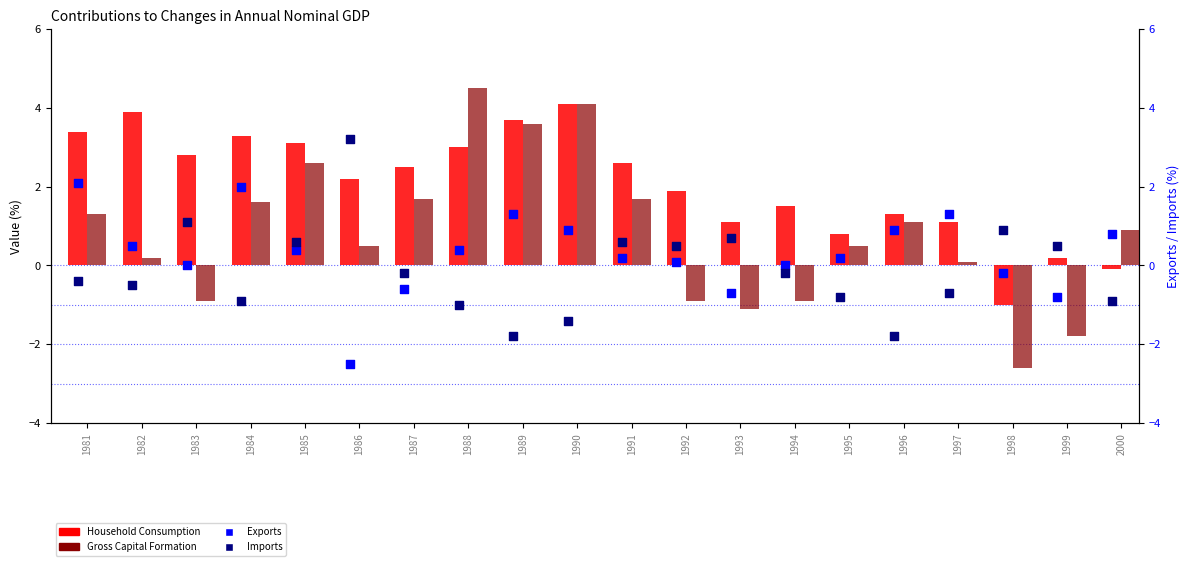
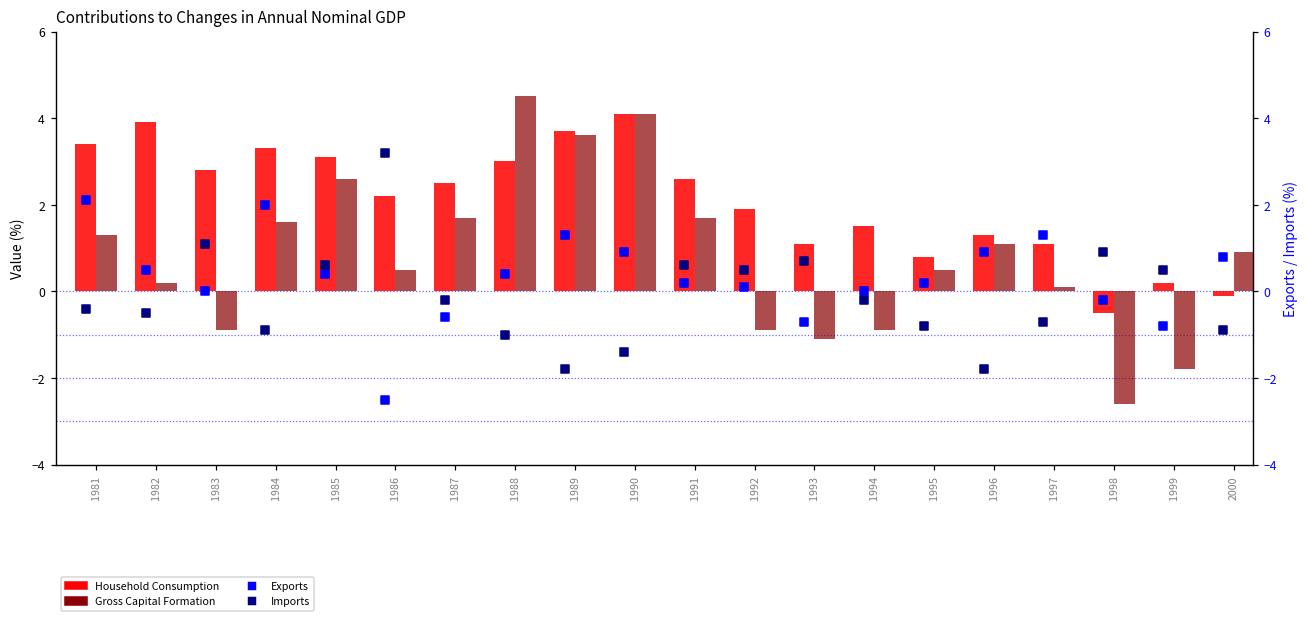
Household Consumption, 1998: -1.0 -> -0.5
